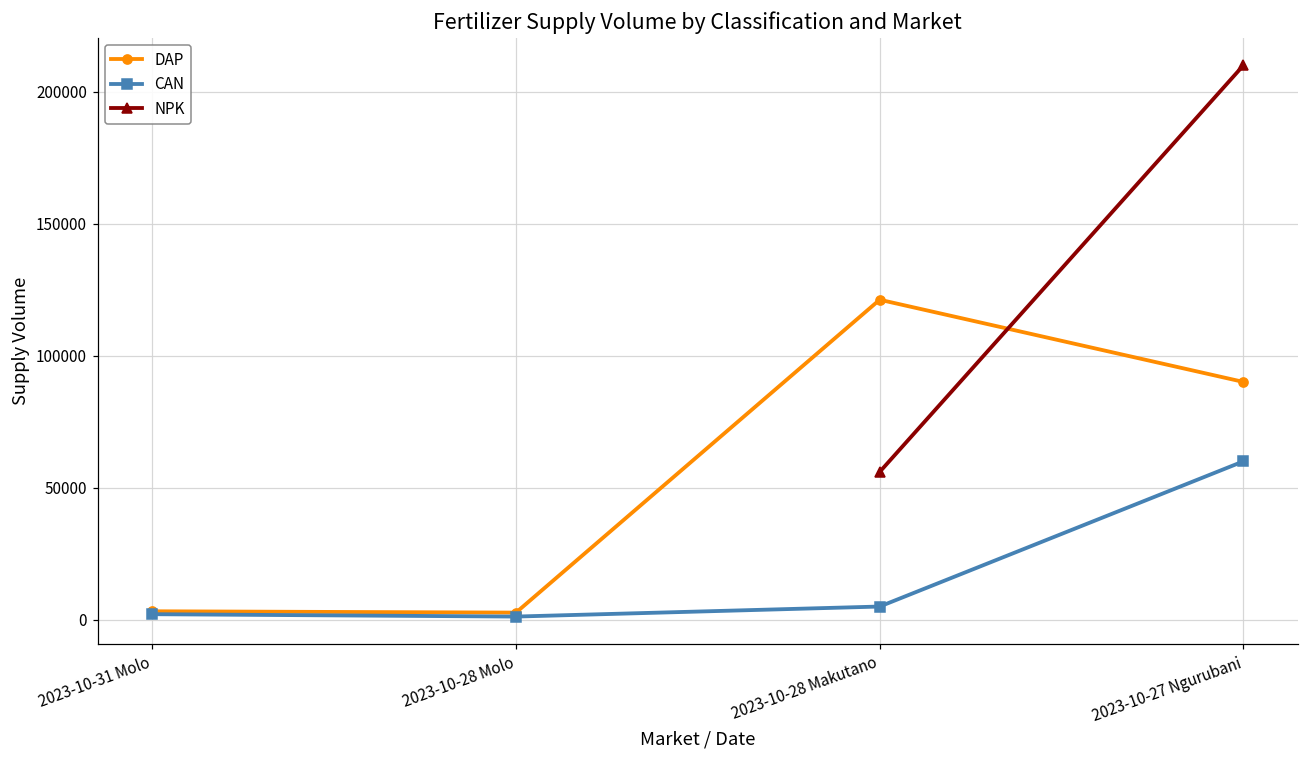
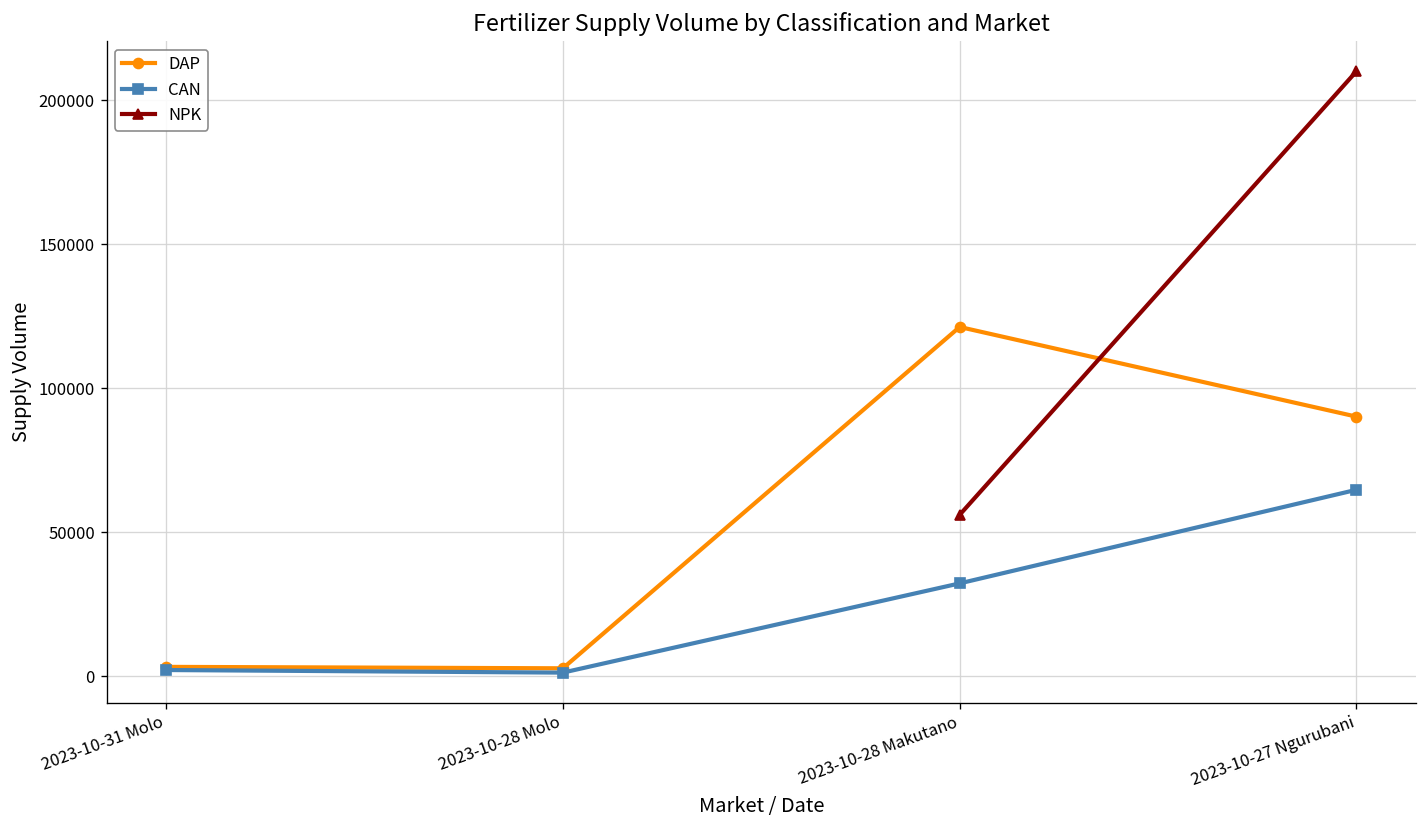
CAN, 2023-10-28 Makutano: 5000 -> 32000
CAN, 2023-10-27 Ngurubani: 60000 -> 65000
